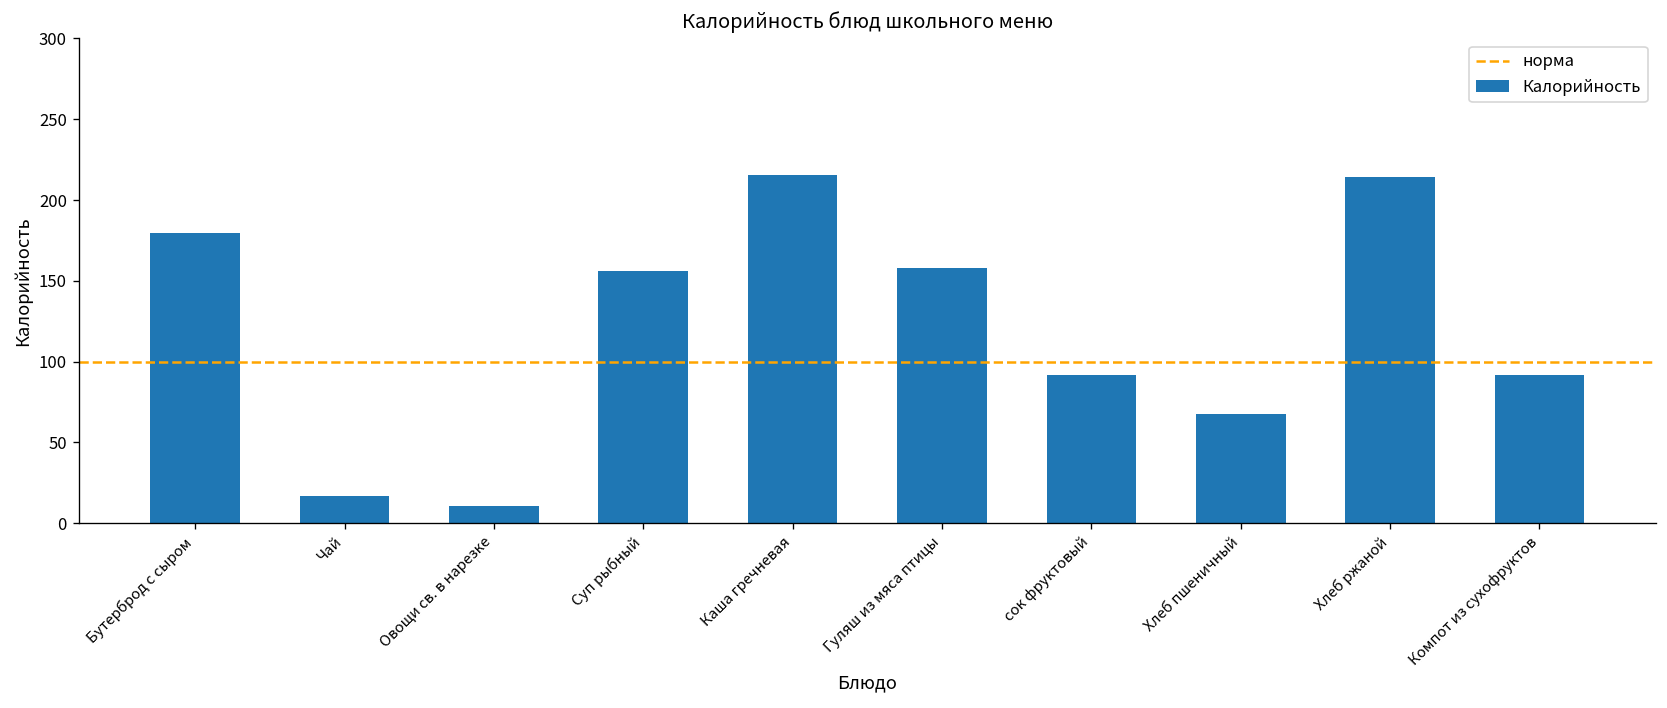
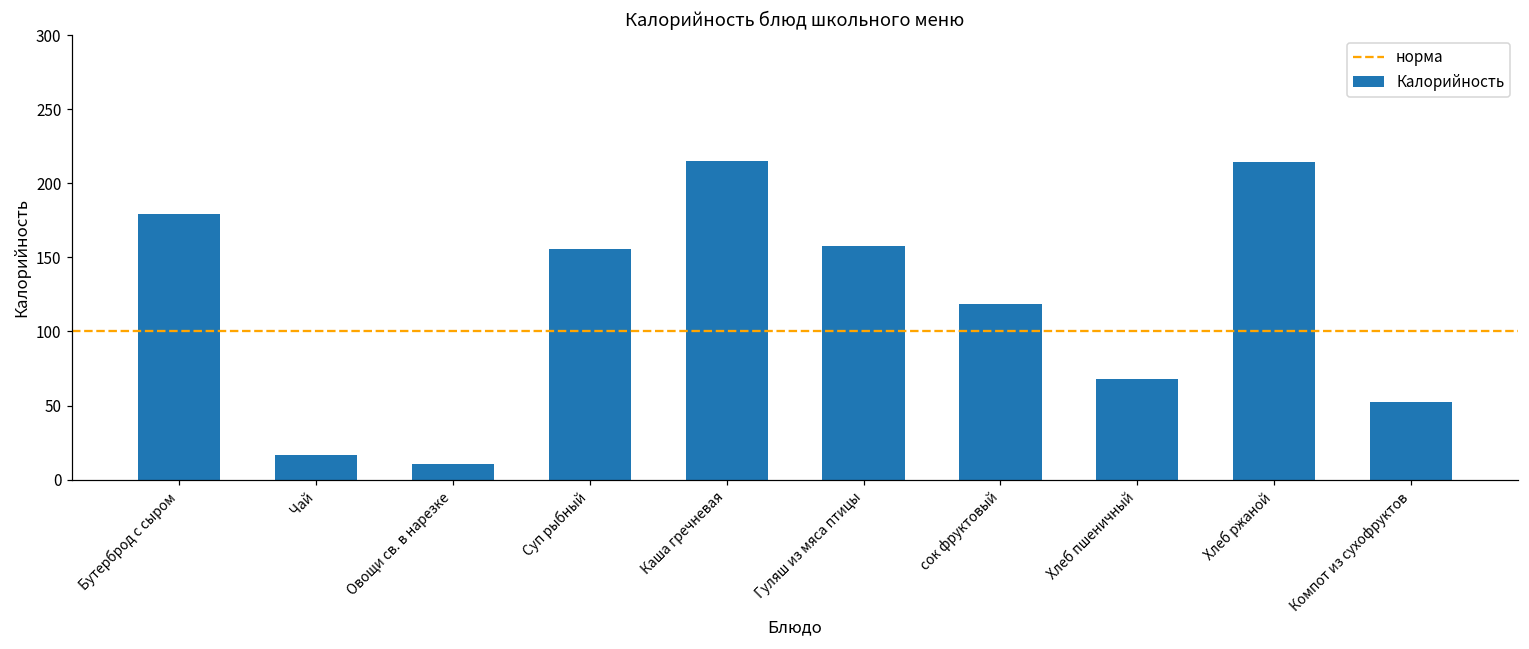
сок фруктовый: 92 -> 119
Компот из сухофруктов: 92 -> 53
